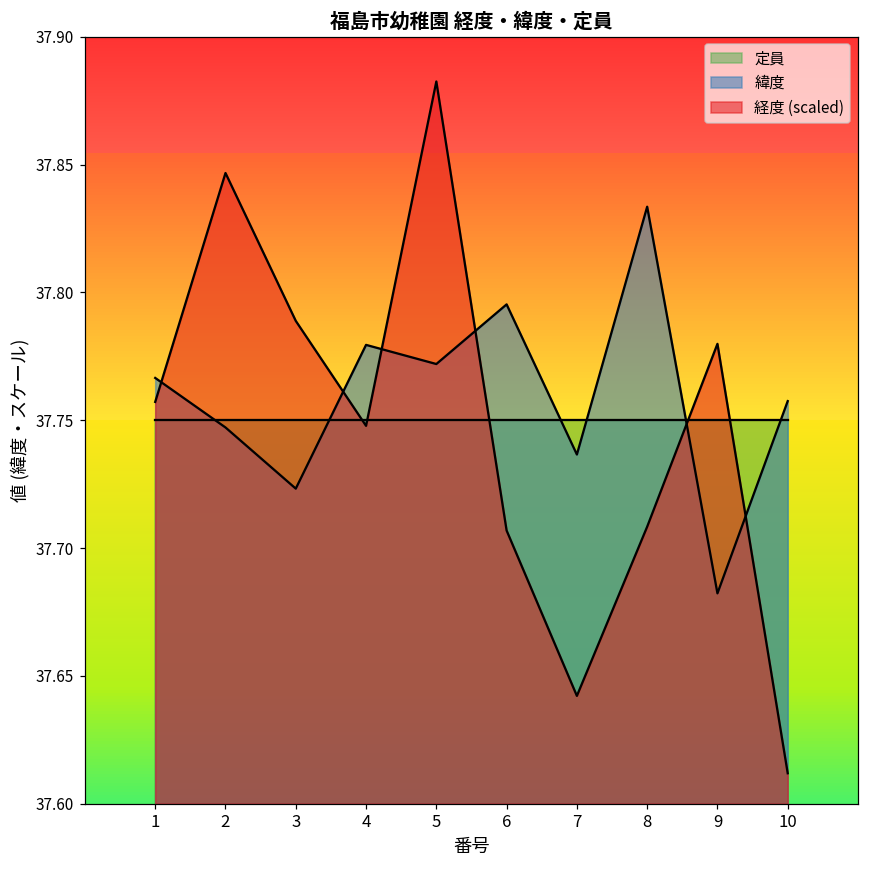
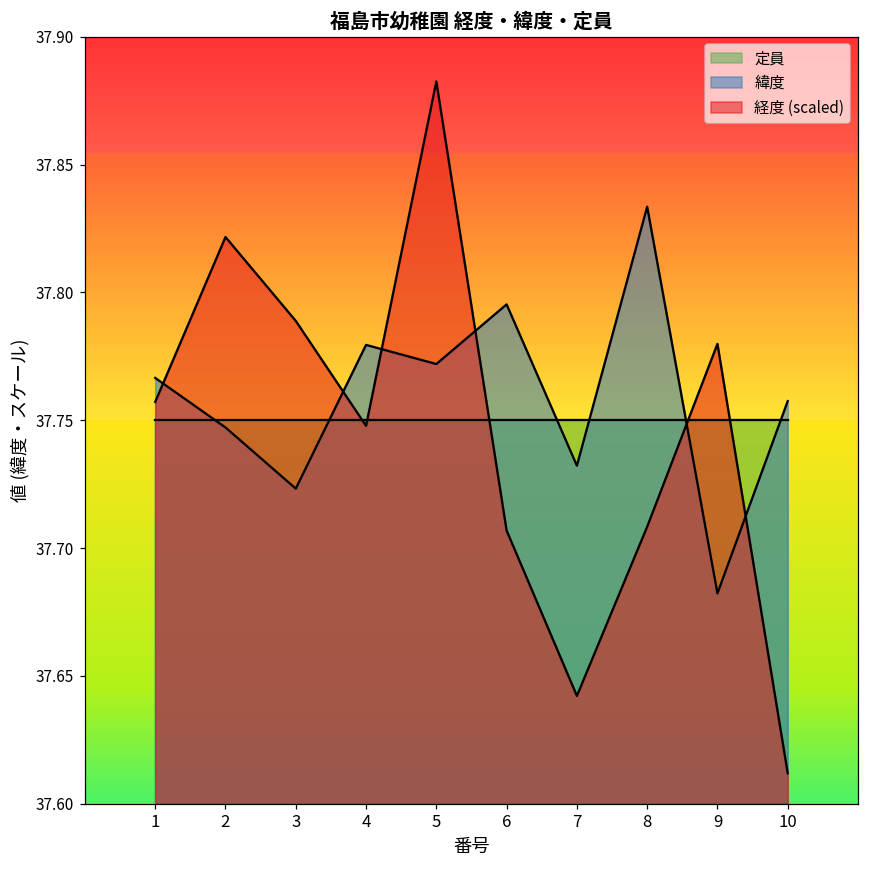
経度 (scaled), 2: 37.847 -> 37.822
緯度, 7: 37.737 -> 37.732
